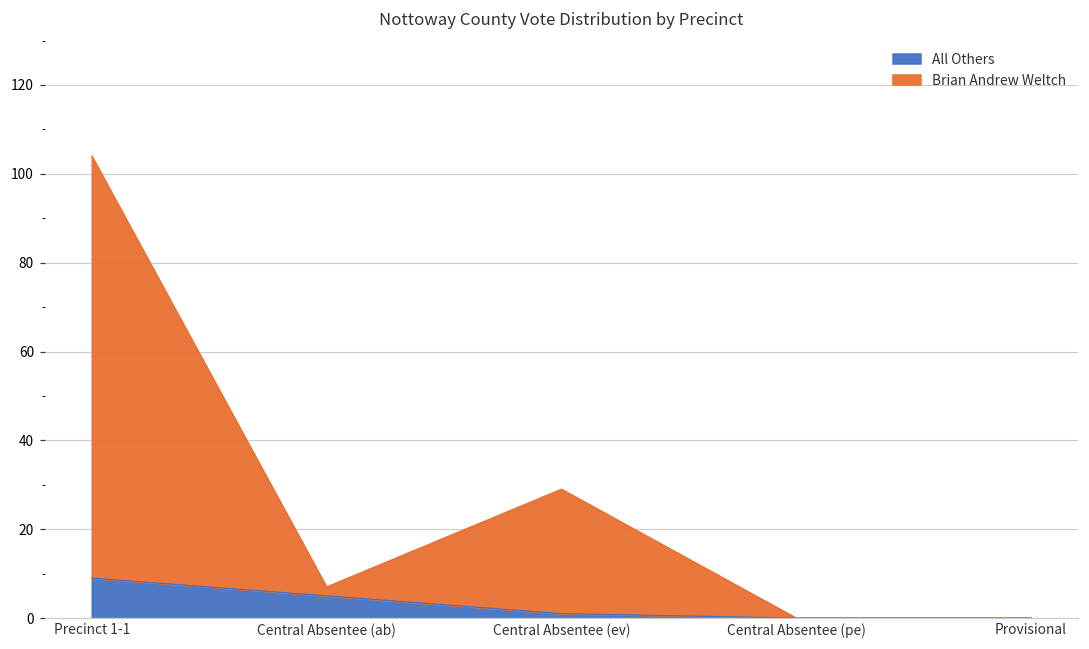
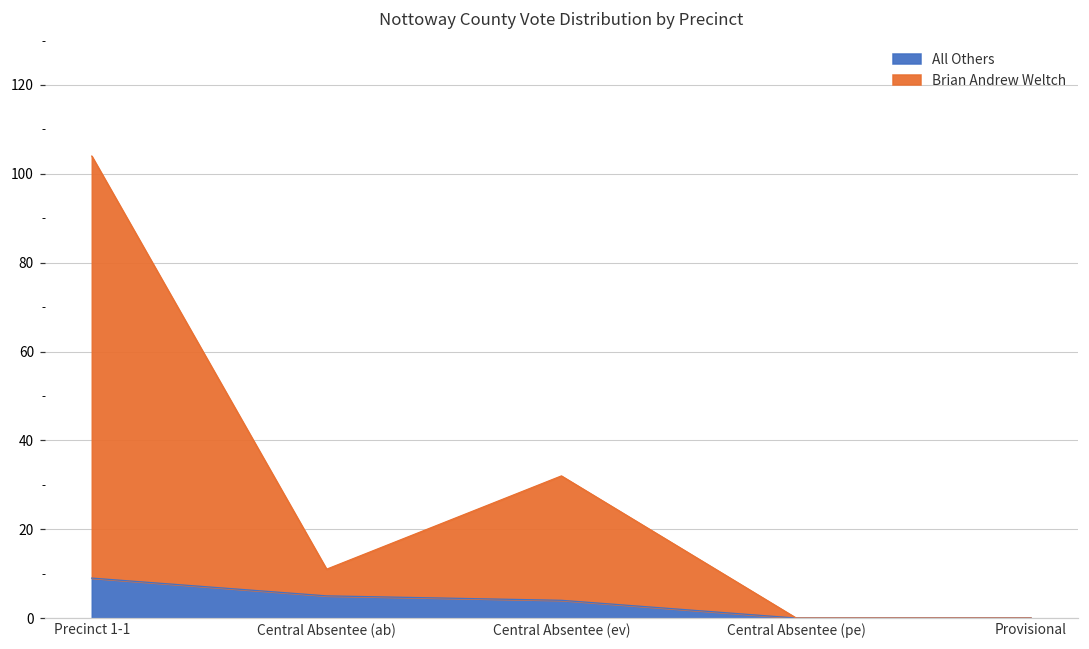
Brian Andrew Weltch, Central Absentee (ab): 2 -> 6
All Others, Central Absentee (ev): 1 -> 4
